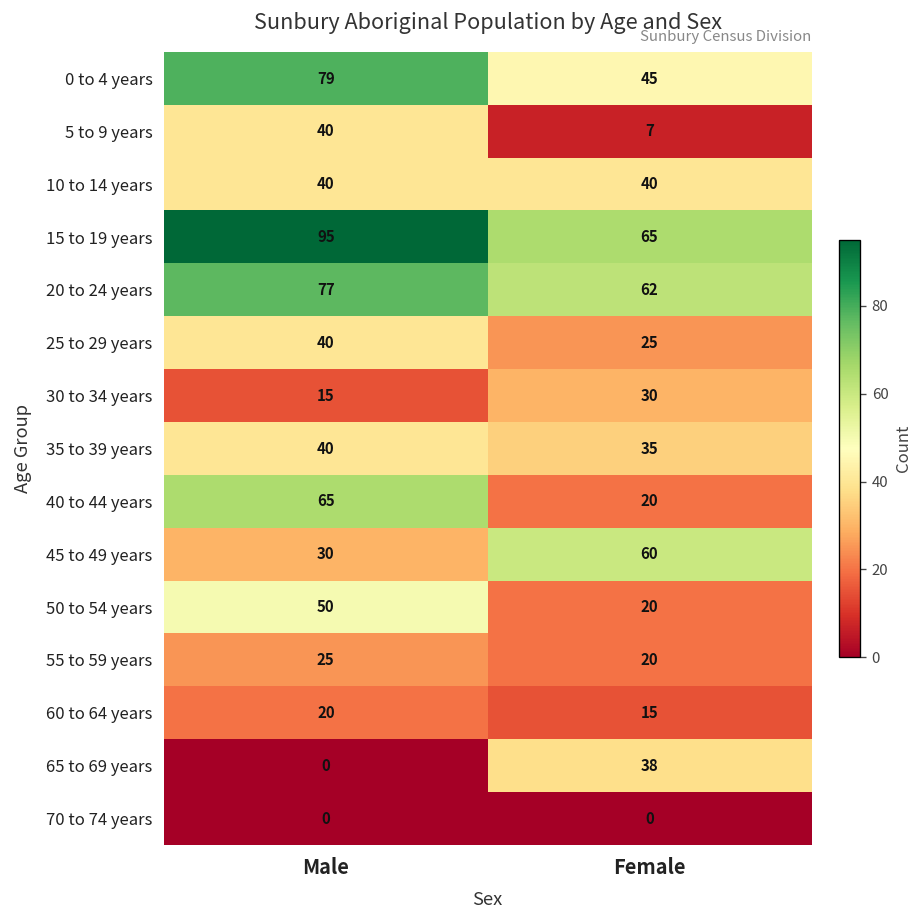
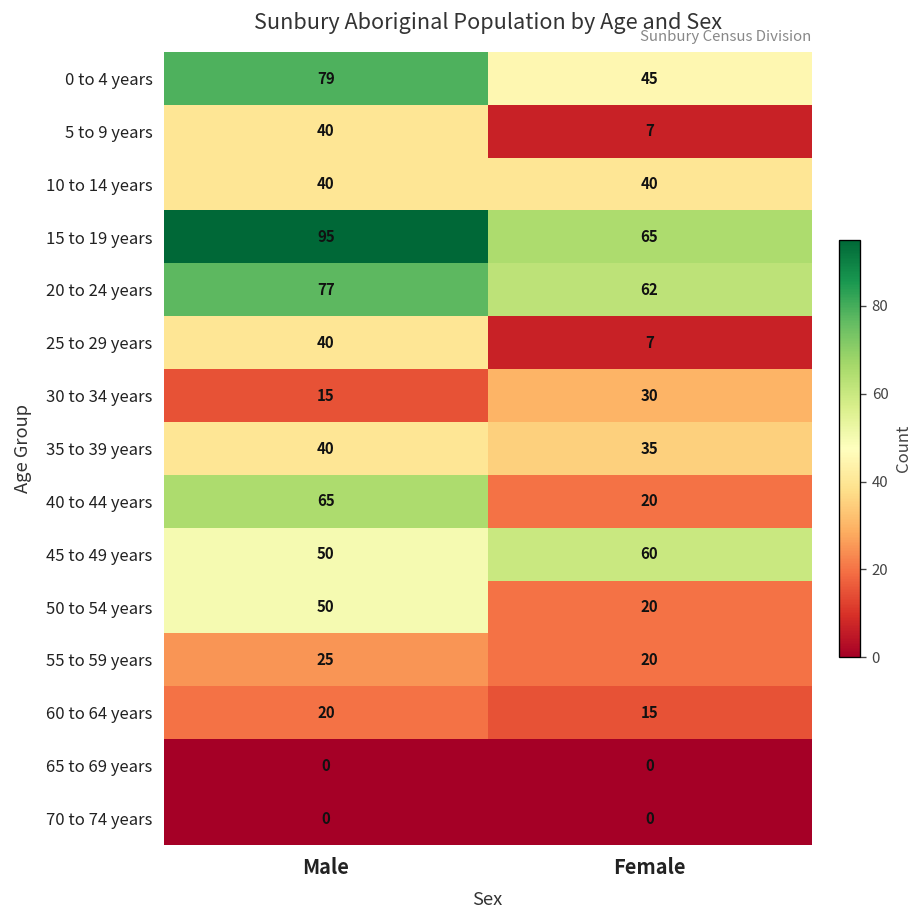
25 to 29 years, Female: 25 -> 7
45 to 49 years, Male: 30 -> 50
65 to 69 years, Female: 38 -> 0
